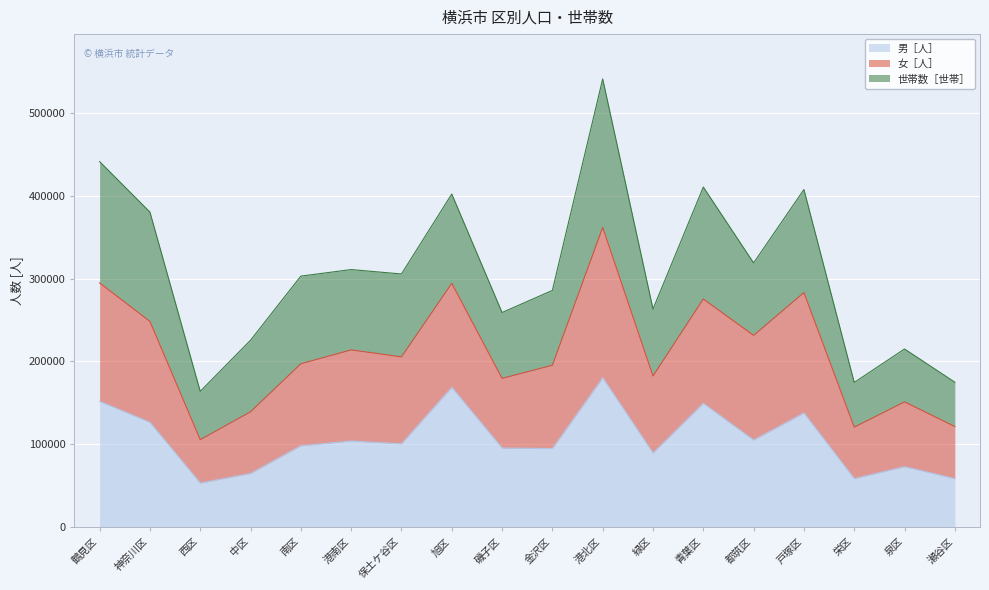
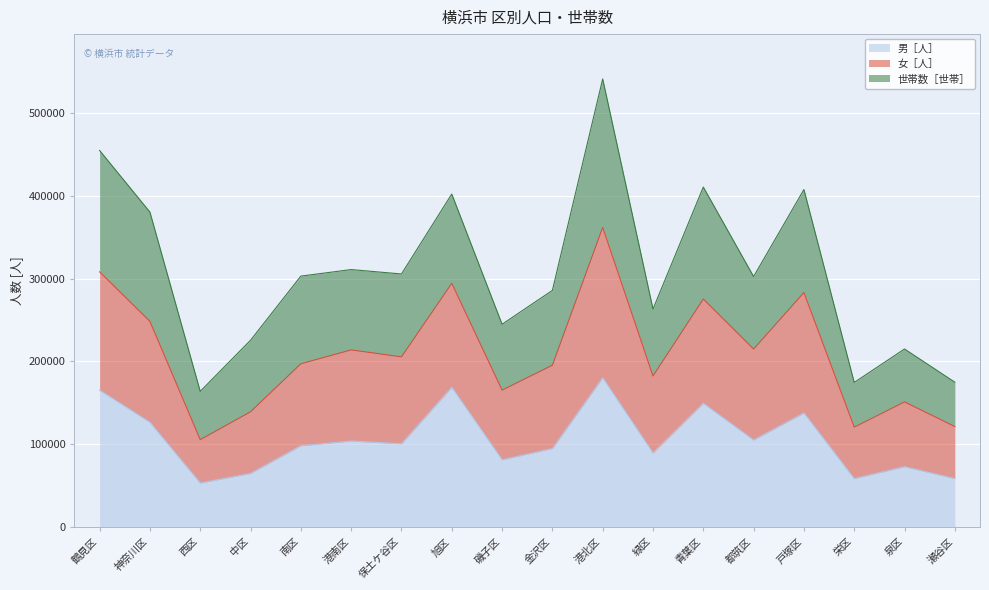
男［人］, 鶴見区: 150000 -> 170000
男［人］, 磯子区: 100000 -> 80000
女［人］, 都筑区: 130000 -> 110000
